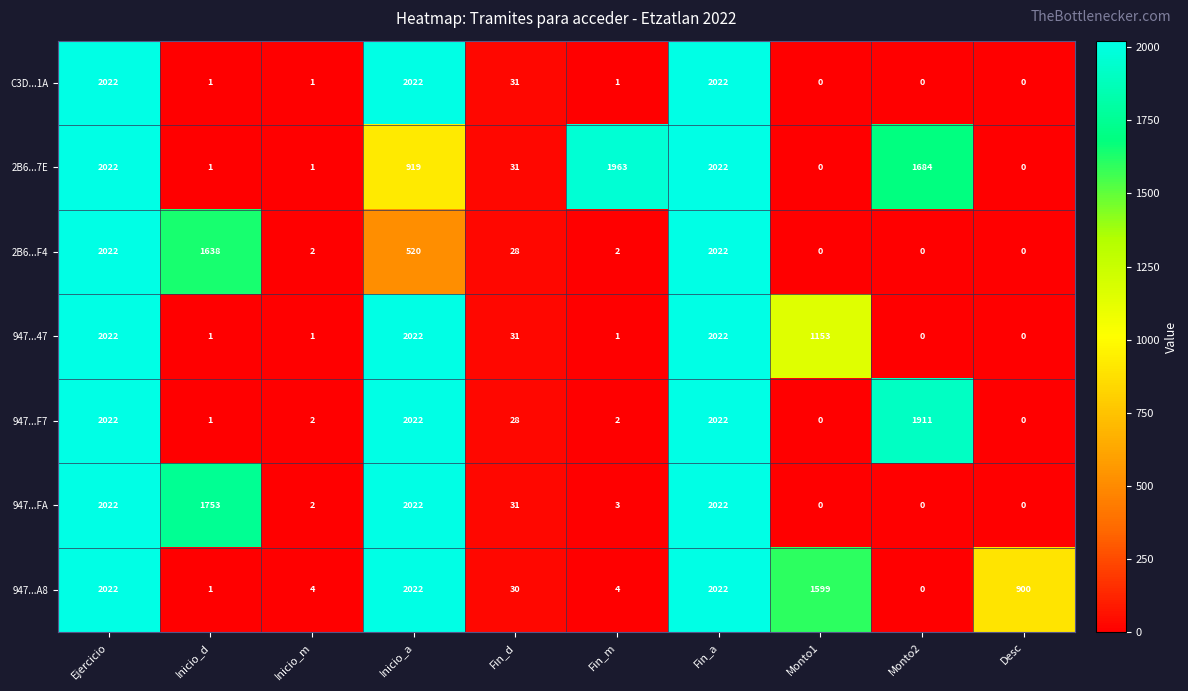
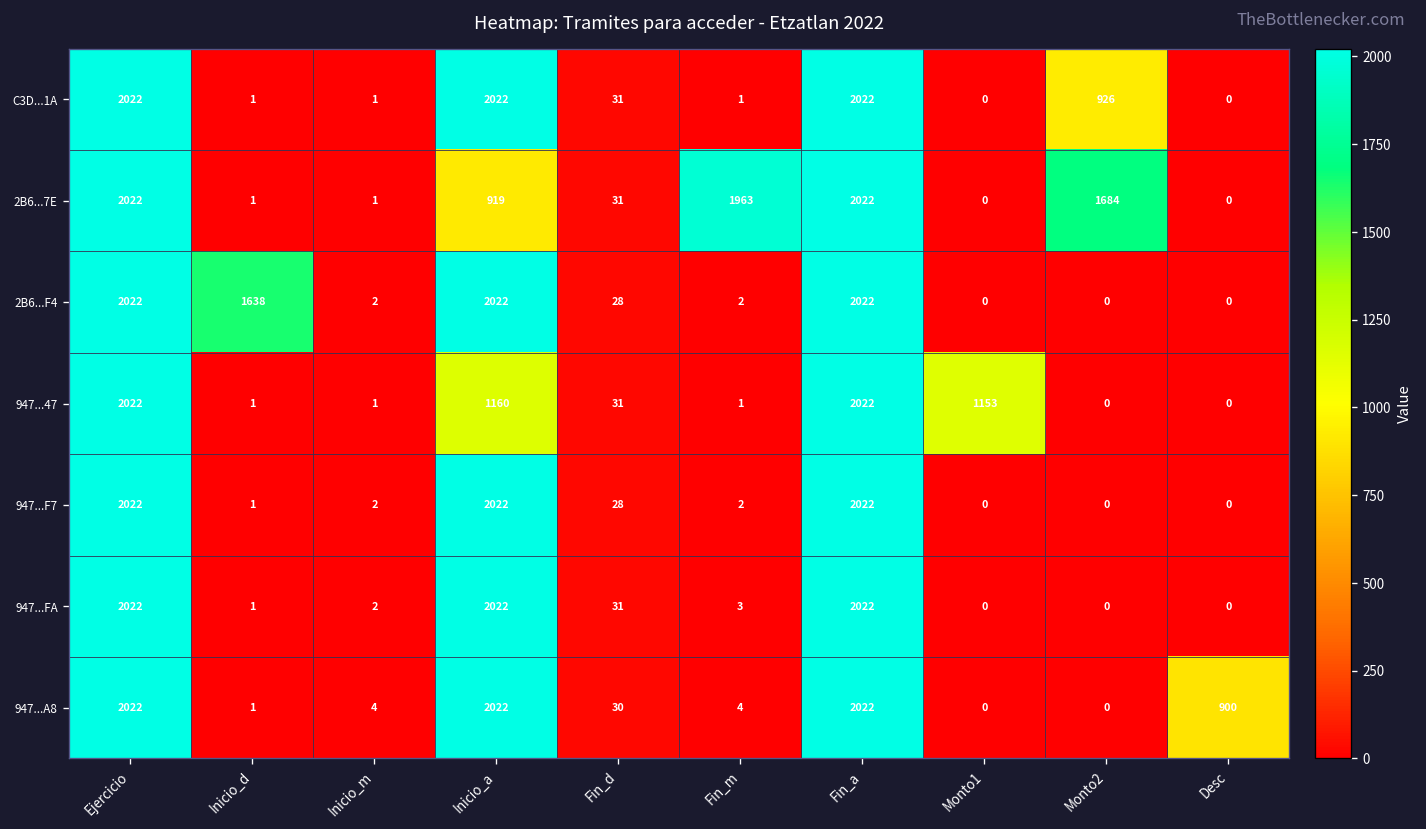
C3D...1A, Monto2: 0 -> 926
2B6...F4, Inicio_a: 520 -> 2022
947...47, Inicio_a: 2022 -> 1160
947...F7, Monto2: 1911 -> 0
947...FA, Inicio_d: 1753 -> 1
947...A8, Monto1: 1599 -> 0
